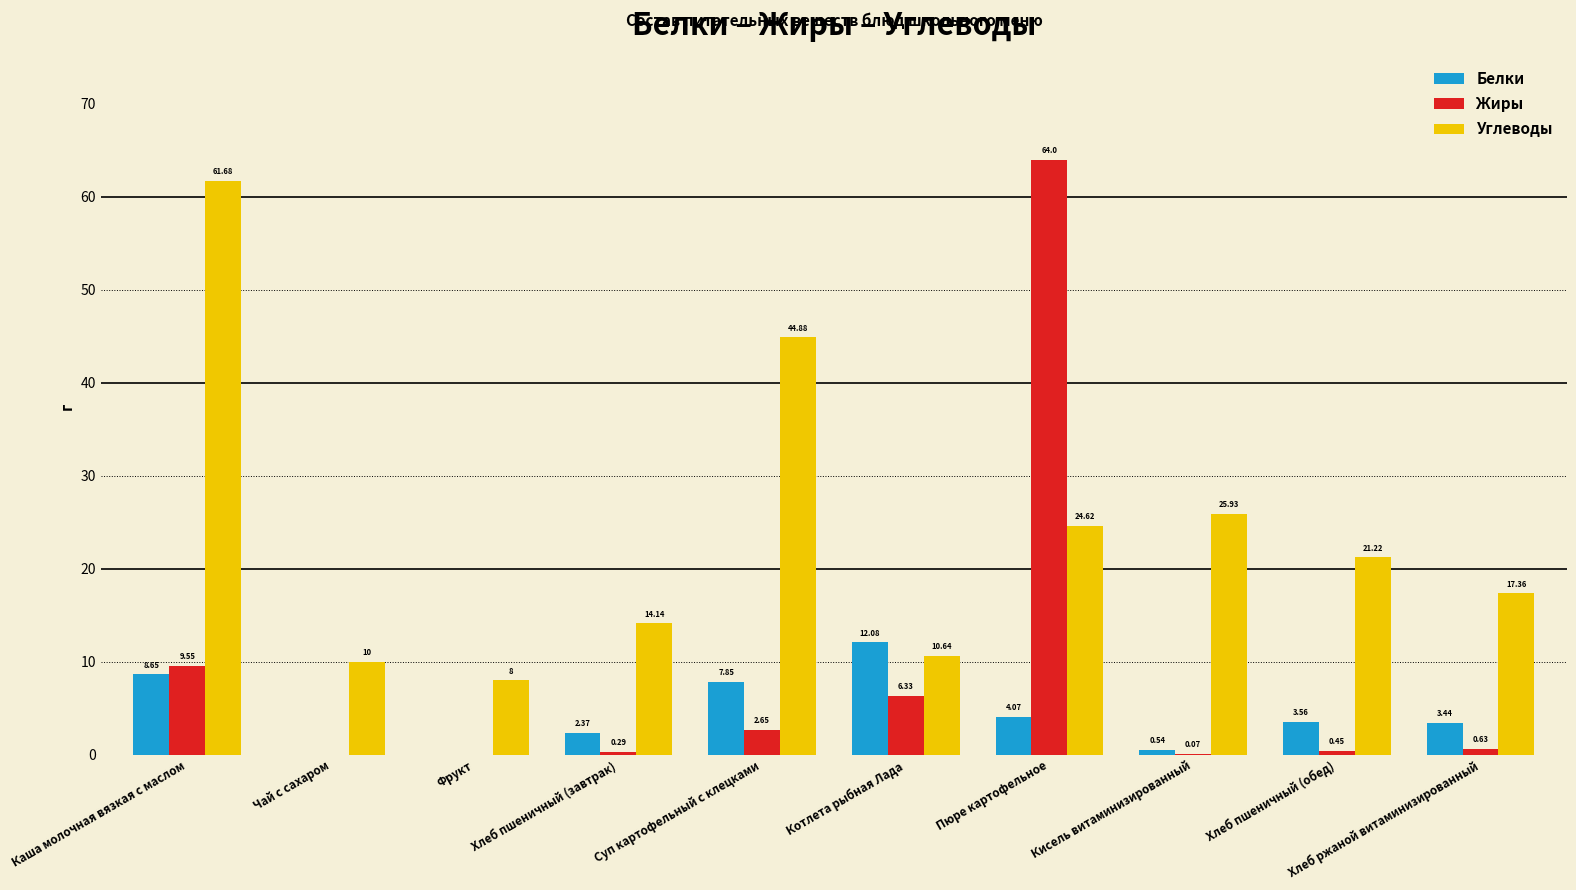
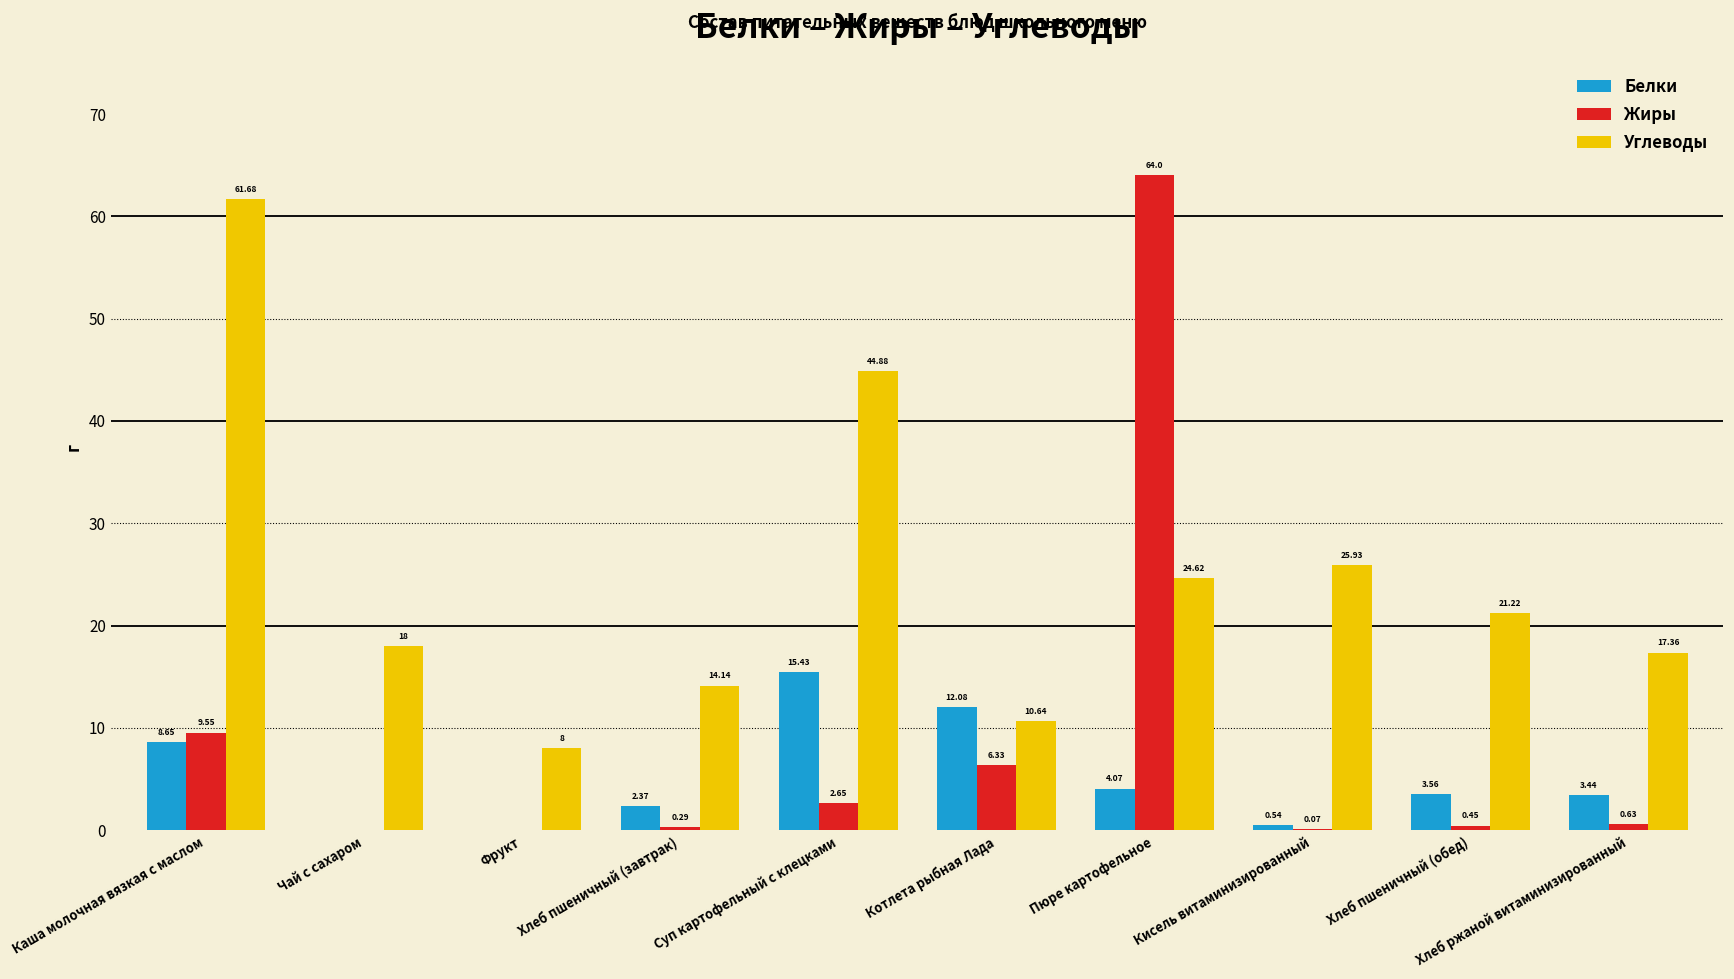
Углеводы, Чай с сахаром: 10 -> 18
Белки, Суп картофельный с клецками: 7.85 -> 15.43
